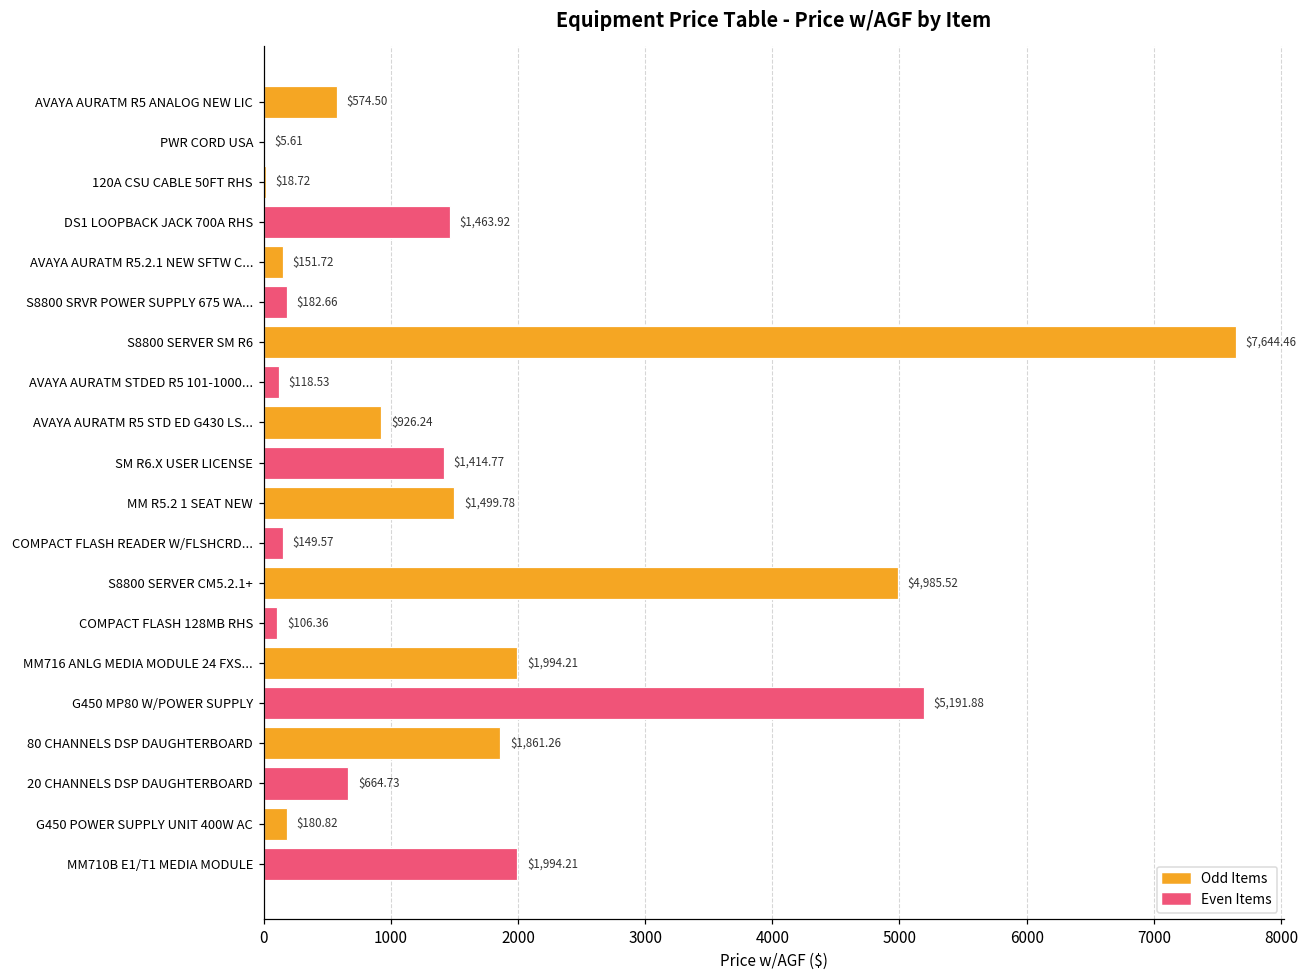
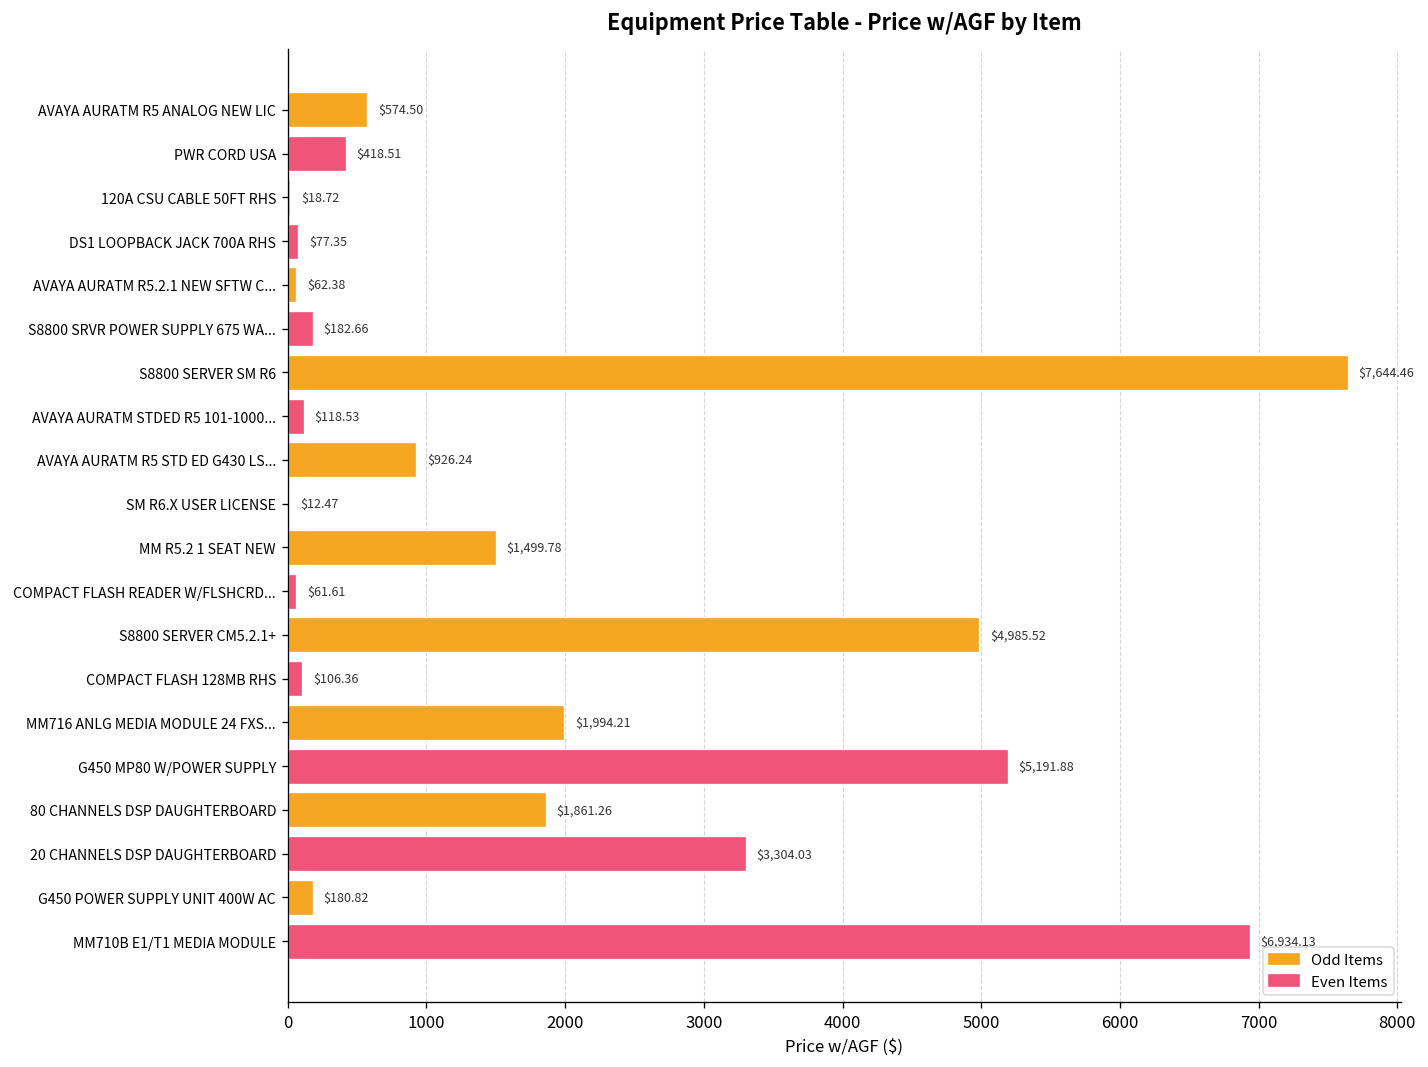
PWR CORD USA: $5.61 -> $418.51
DS1 LOOPBACK JACK 700A RHS: $1,463.92 -> $77.35
AVAYA AURATM R5.2.1 NEW SFTW C...: $151.72 -> $62.38
SM R6.X USER LICENSE: $1,414.77 -> $12.47
COMPACT FLASH READER W/FLSHCRD...: $149.57 -> $61.61
20 CHANNELS DSP DAUGHTERBOARD: $664.73 -> $3,304.03
MM710B E1/T1 MEDIA MODULE: 1990 -> 6930
